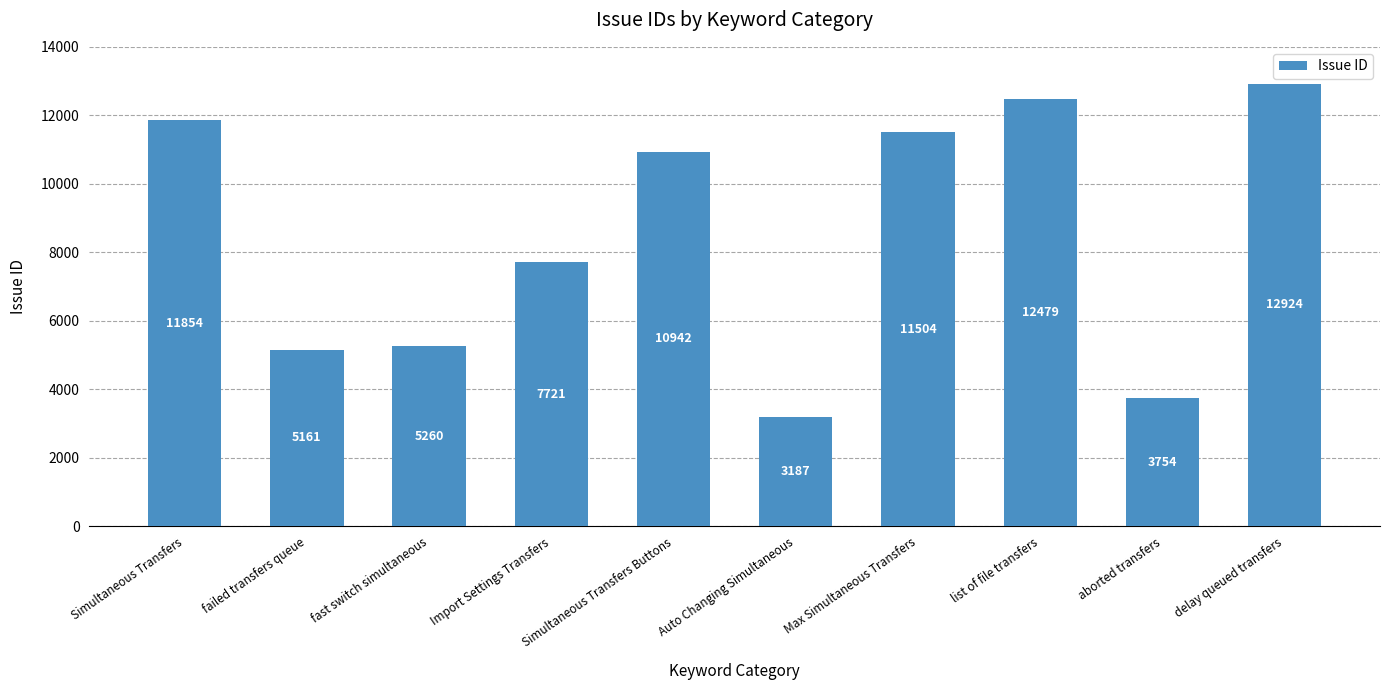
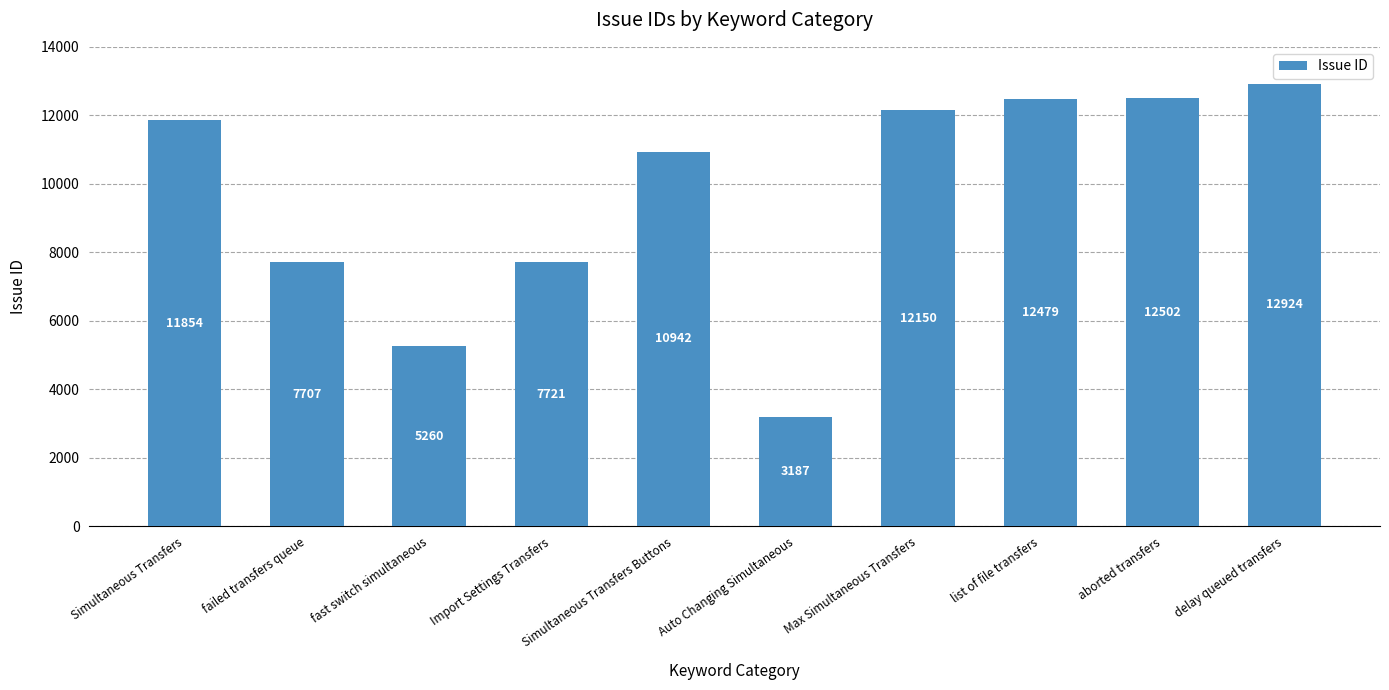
failed transfers queue: 5161 -> 7707
Max Simultaneous Transfers: 11504 -> 12150
aborted transfers: 3754 -> 12502
